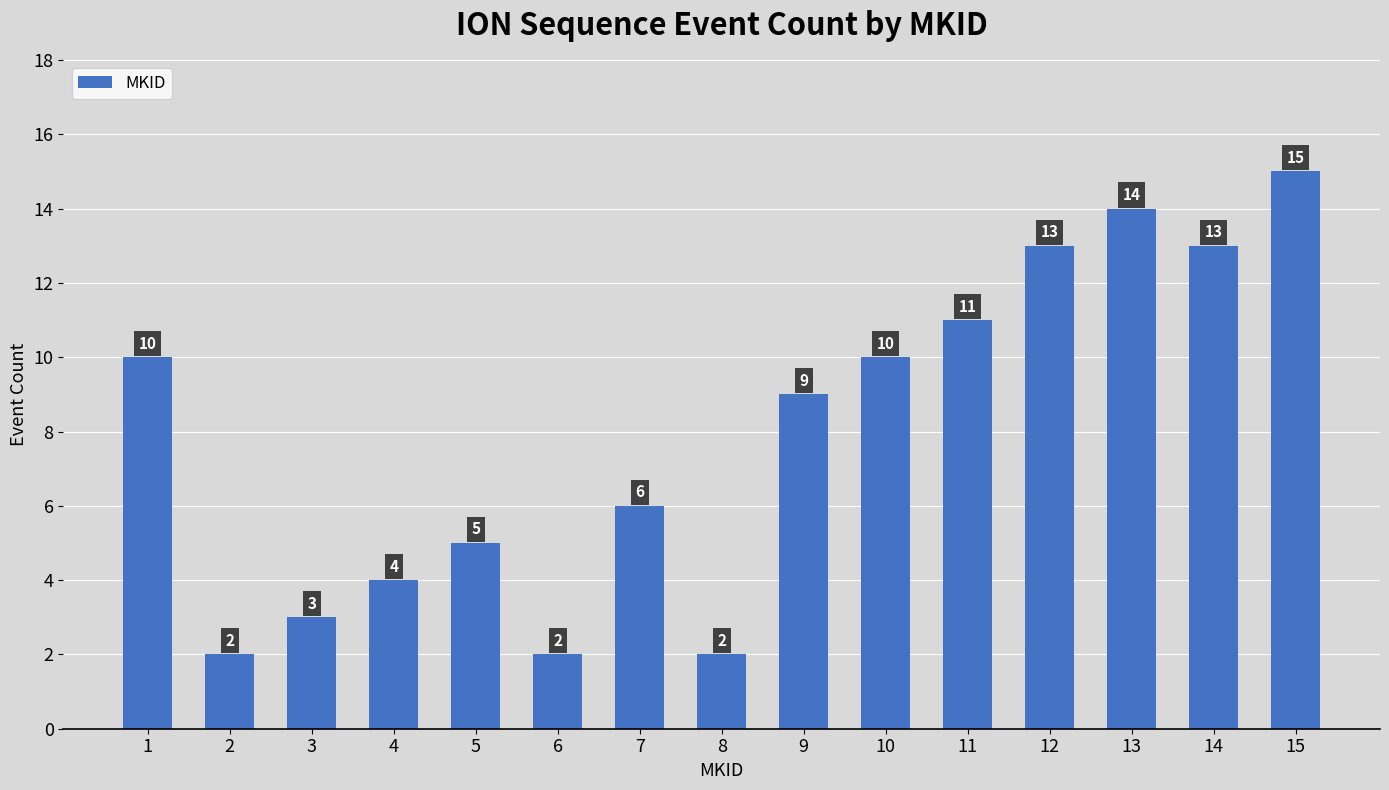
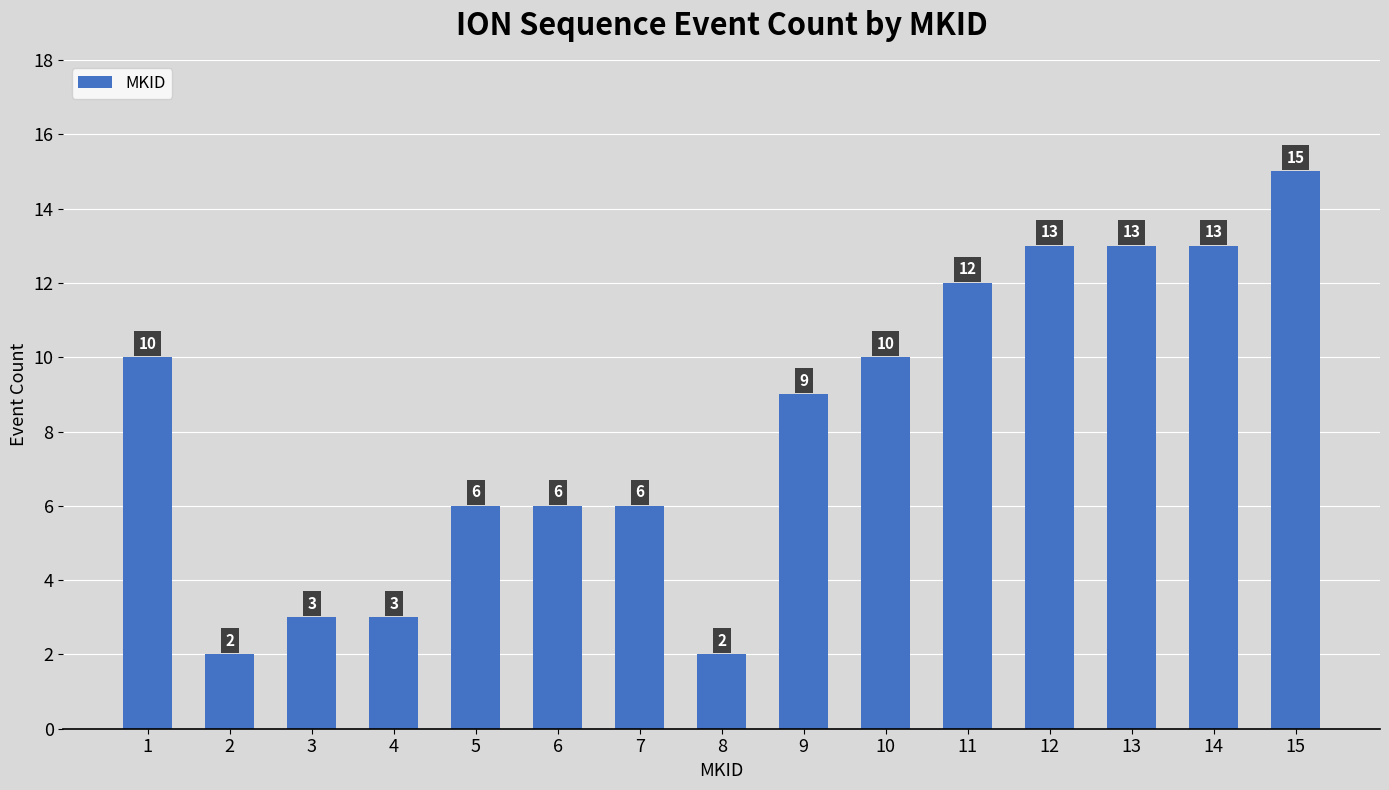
4: 4 -> 3
5: 5 -> 6
6: 2 -> 6
11: 11 -> 12
13: 14 -> 13
